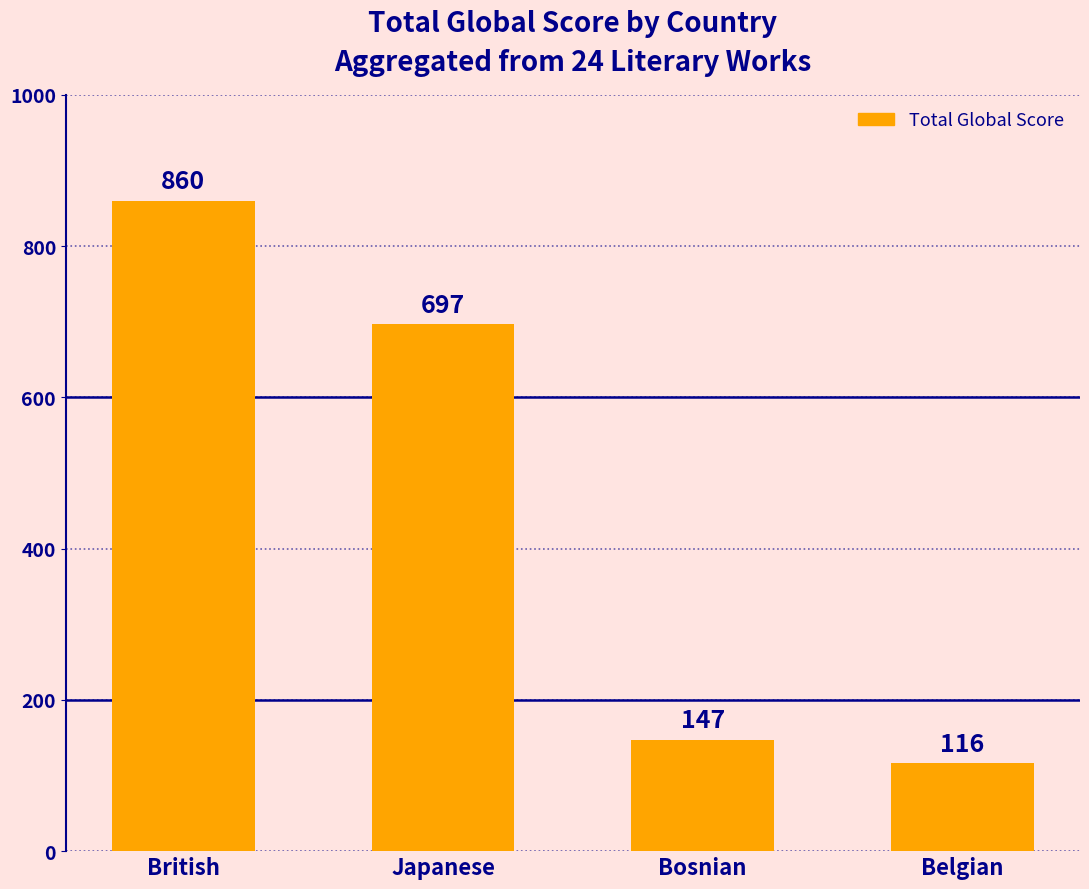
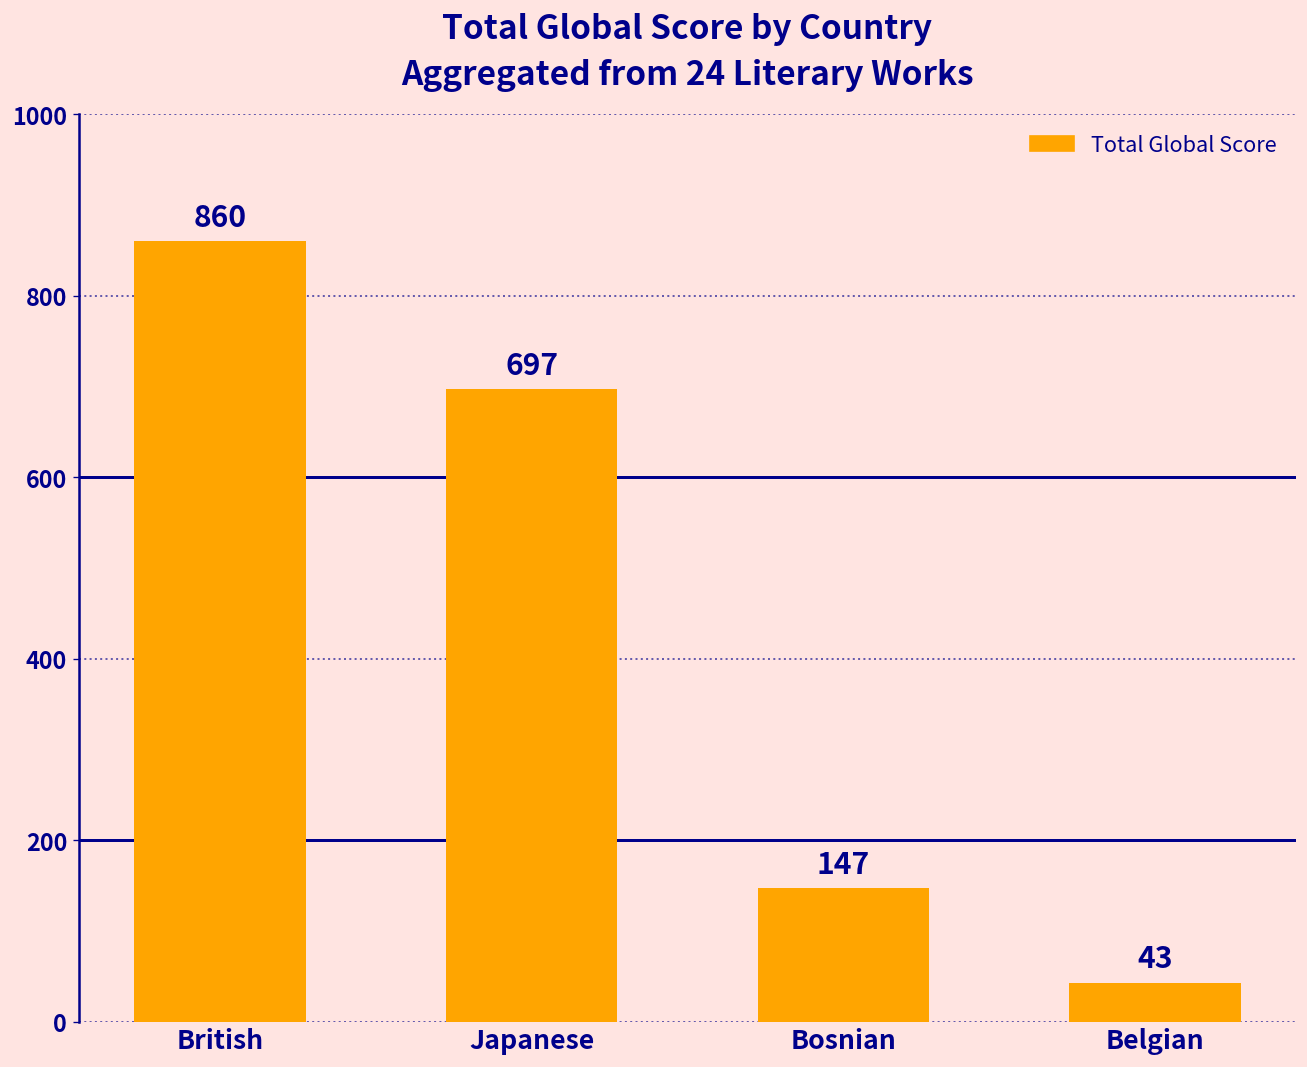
Belgian: 116 -> 43
